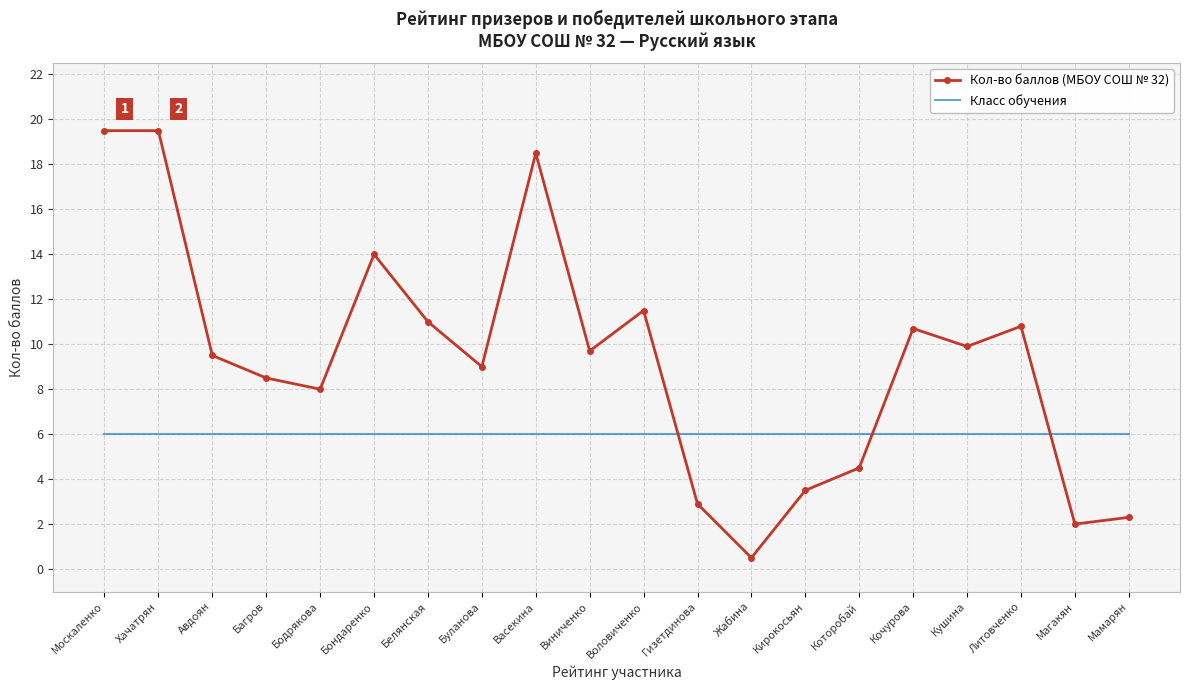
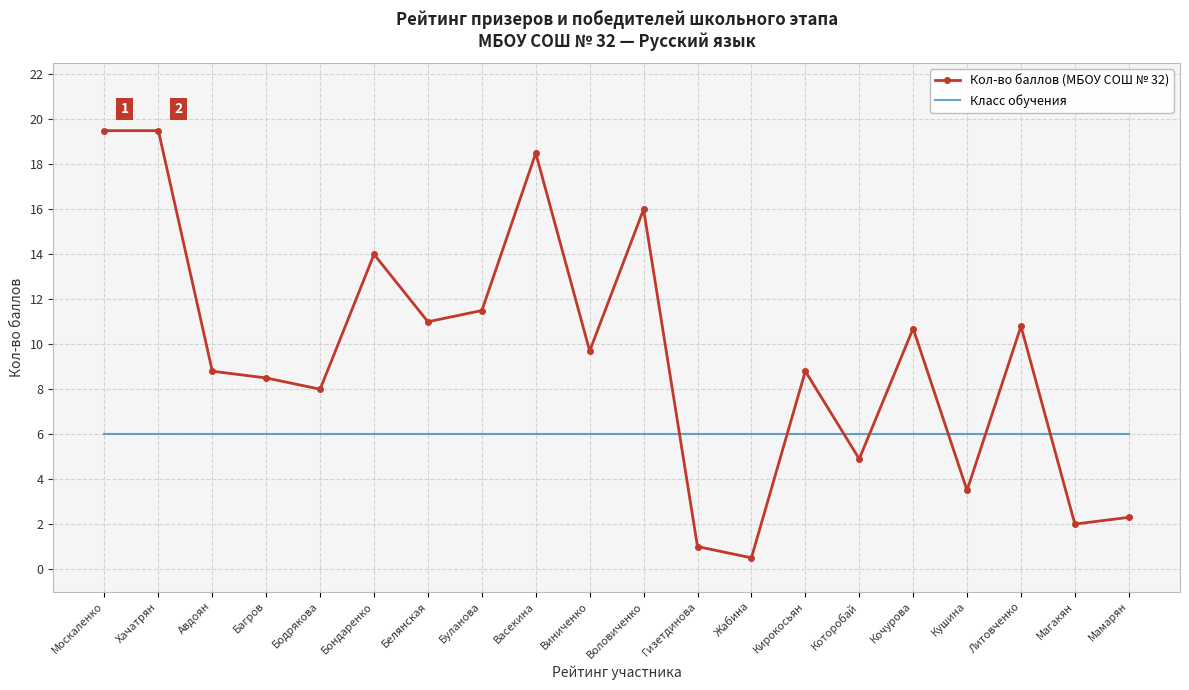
Кол-во баллов (МБОУ СОШ № 32), Авдоян: 9.5 -> 8.8
Кол-во баллов (МБОУ СОШ № 32), Буланова: 9.0 -> 11.5
Кол-во баллов (МБОУ СОШ № 32), Воловиченко: 11.5 -> 16.0
Кол-во баллов (МБОУ СОШ № 32), Гизетдинова: 2.9 -> 1.0
Кол-во баллов (МБОУ СОШ № 32), Кирокосьян: 3.5 -> 8.8
Кол-во баллов (МБОУ СОШ № 32), Которобай: 4.5 -> 4.9
Кол-во баллов (МБОУ СОШ № 32), Кушина: 9.9 -> 3.5
